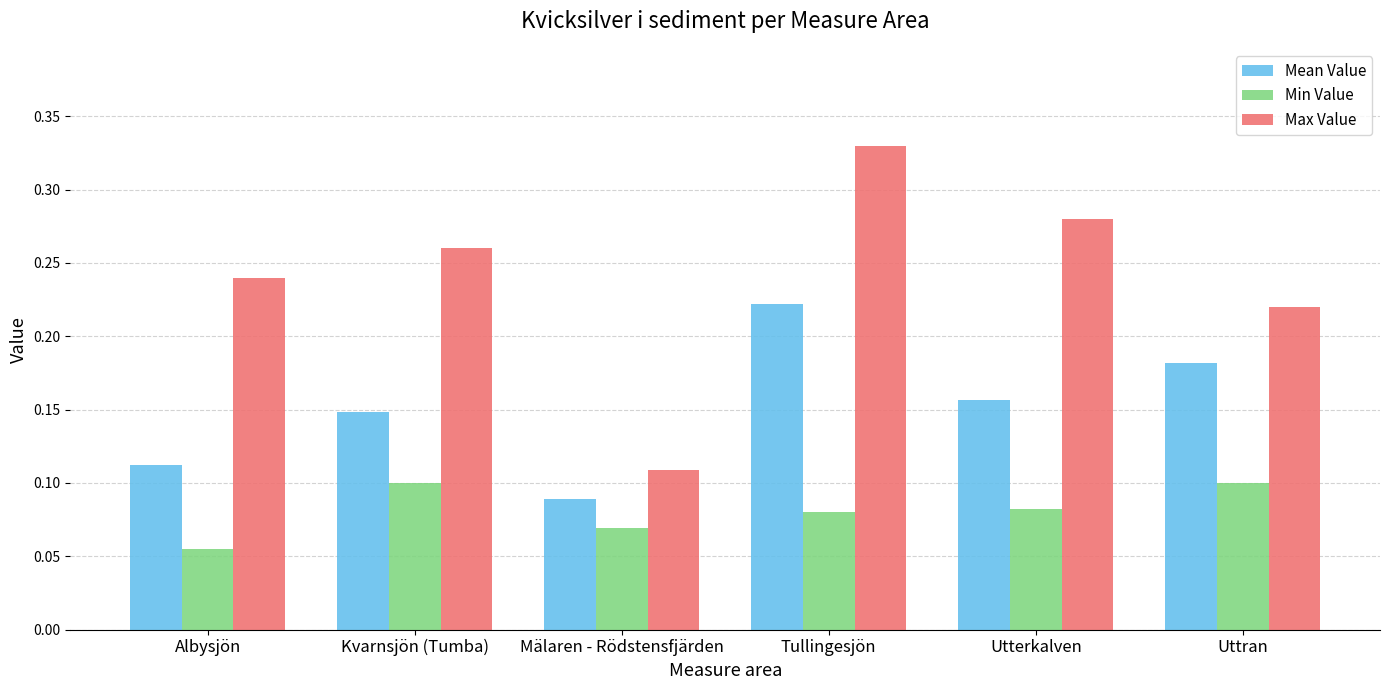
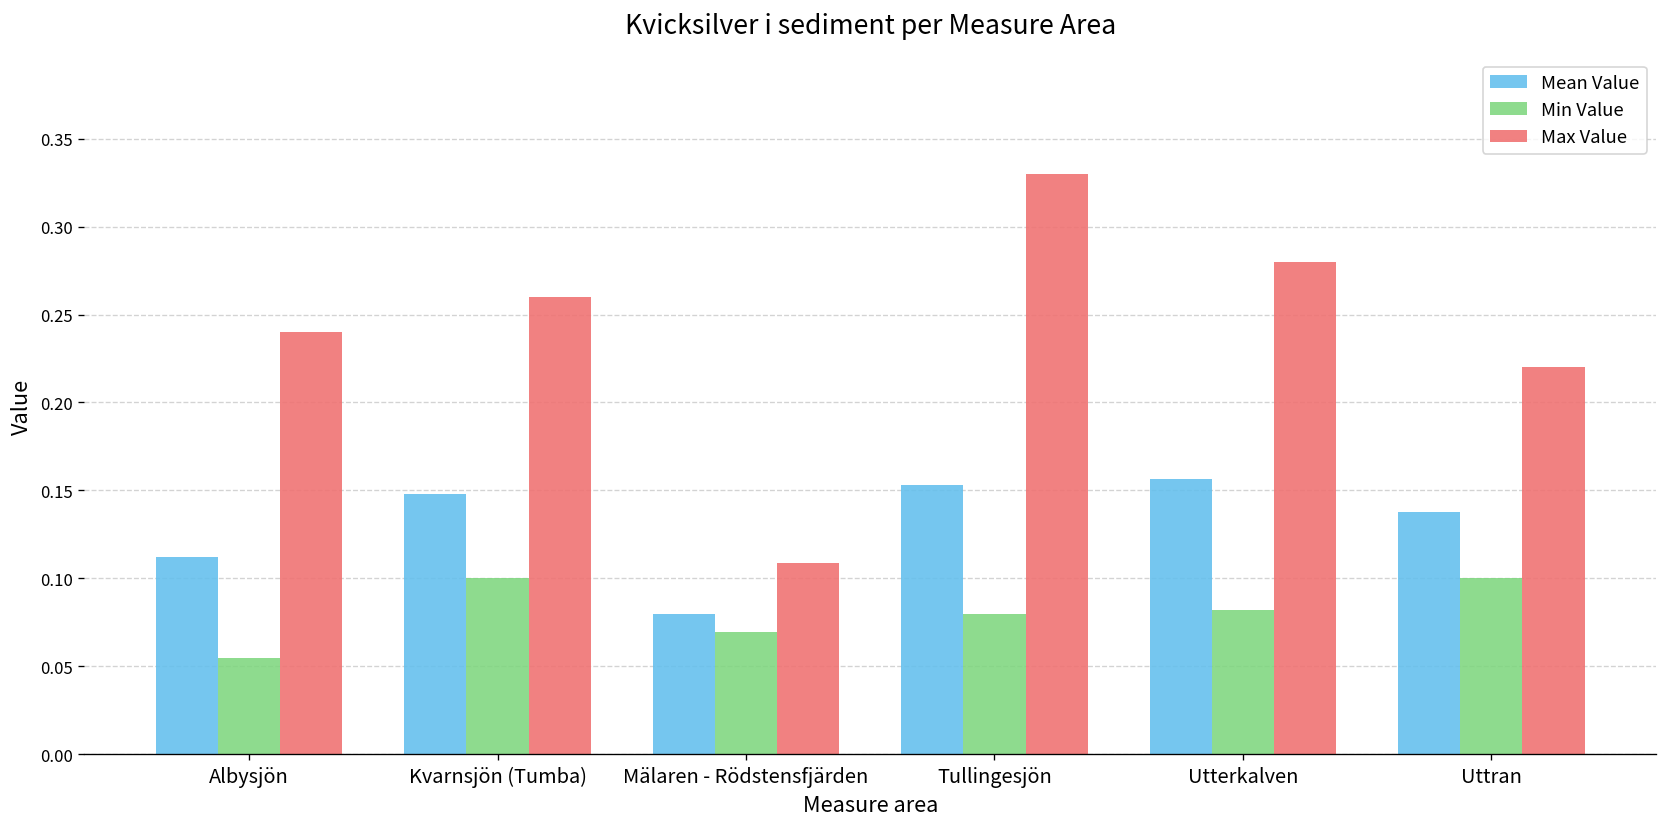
Mean Value, Mälaren - Rödstensfjärden: 0.089 -> 0.080
Mean Value, Tullingesjön: 0.222 -> 0.153
Mean Value, Uttran: 0.182 -> 0.138
